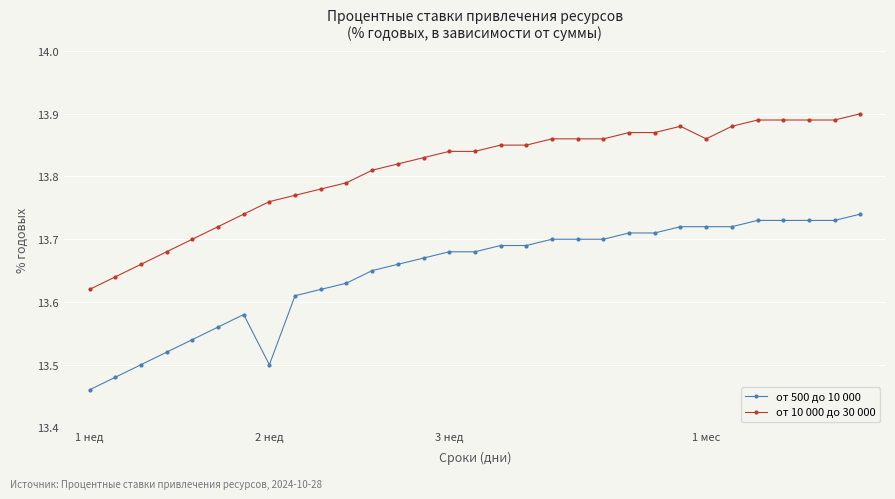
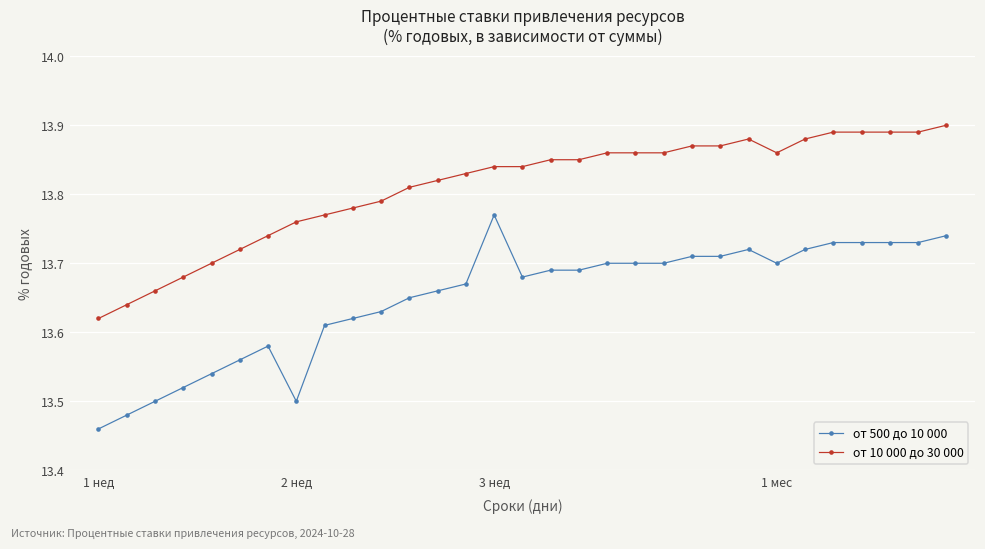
от 500 до 10 000, 3 нед: 13.68 -> 13.77
от 500 до 10 000, 1 мес: 13.72 -> 13.70
